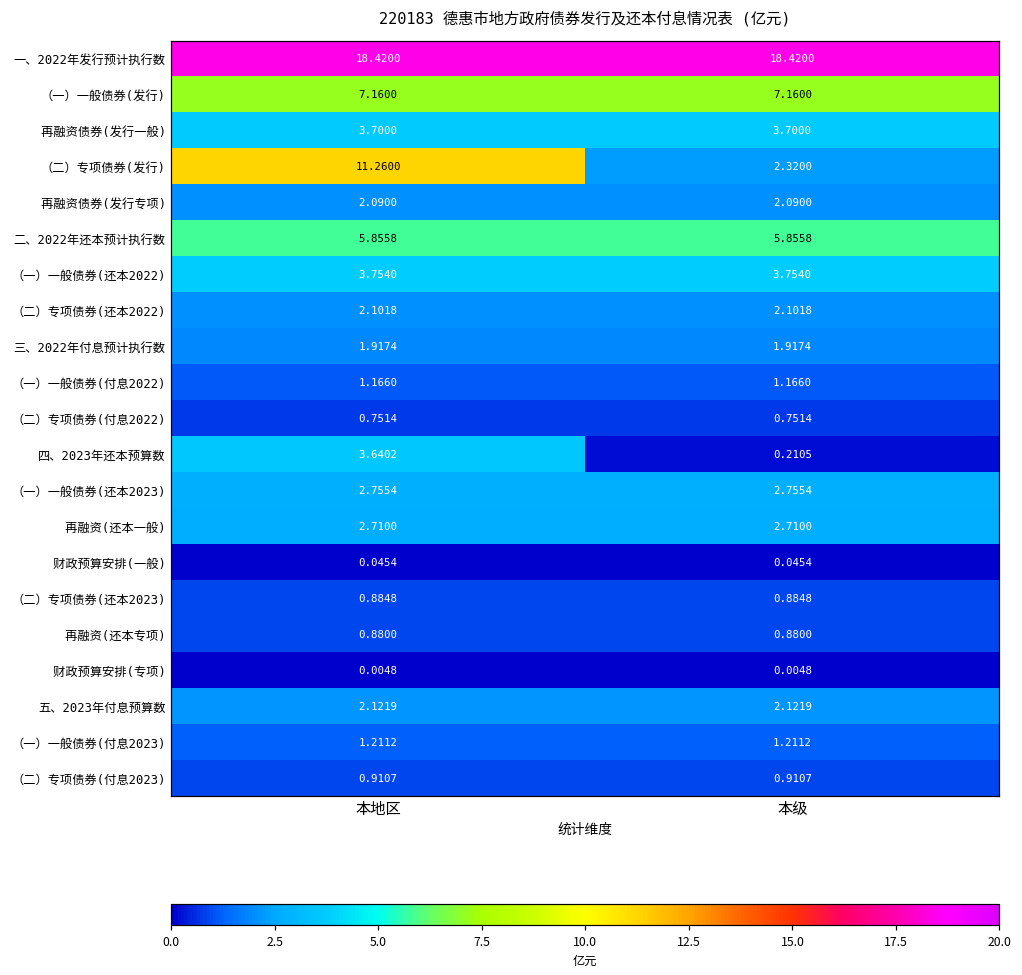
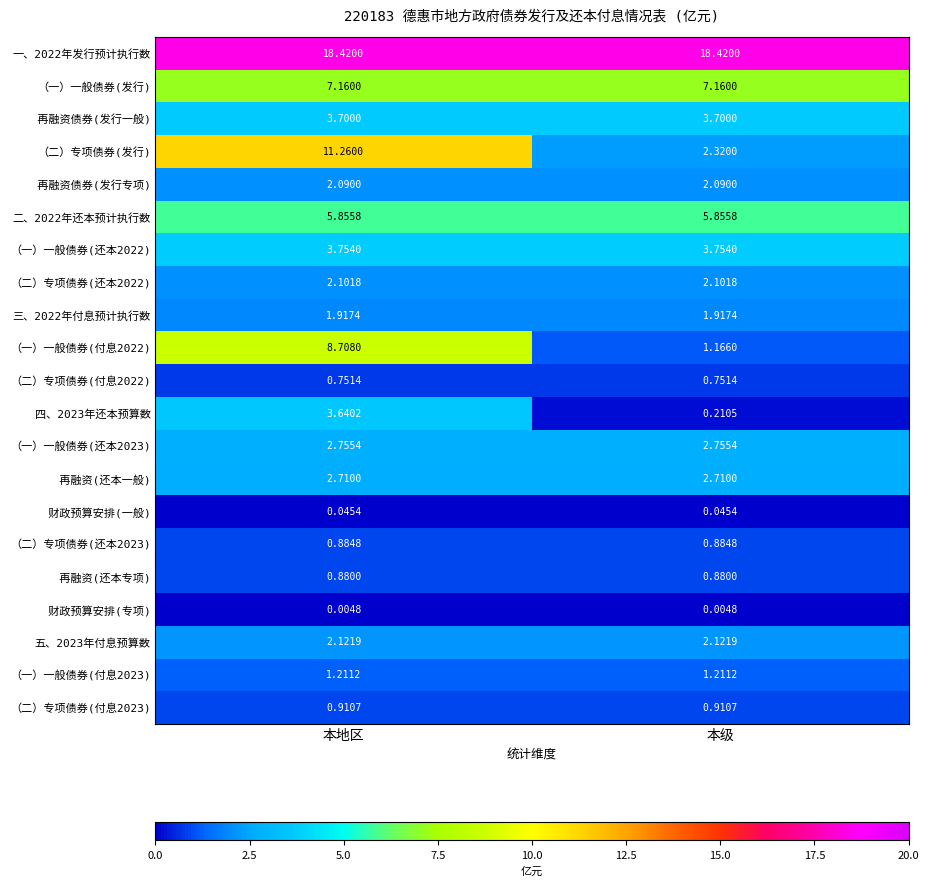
（一）一般债券(付息2022), 本地区: 1.1660 -> 8.7080
